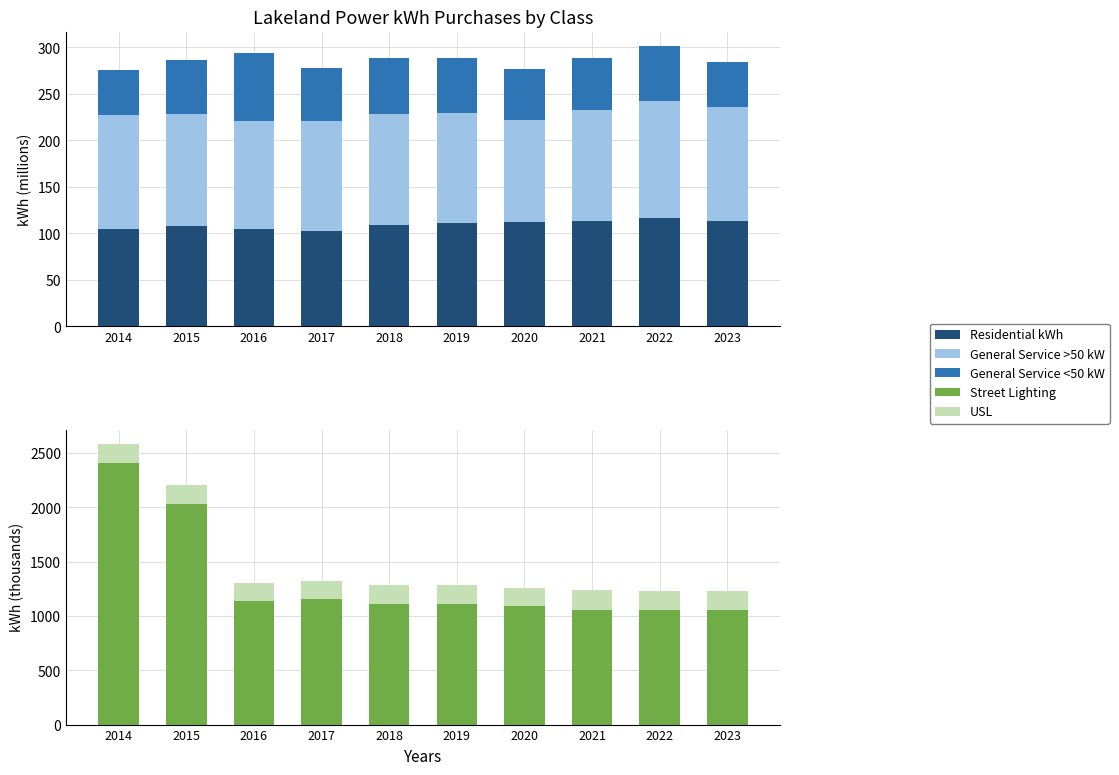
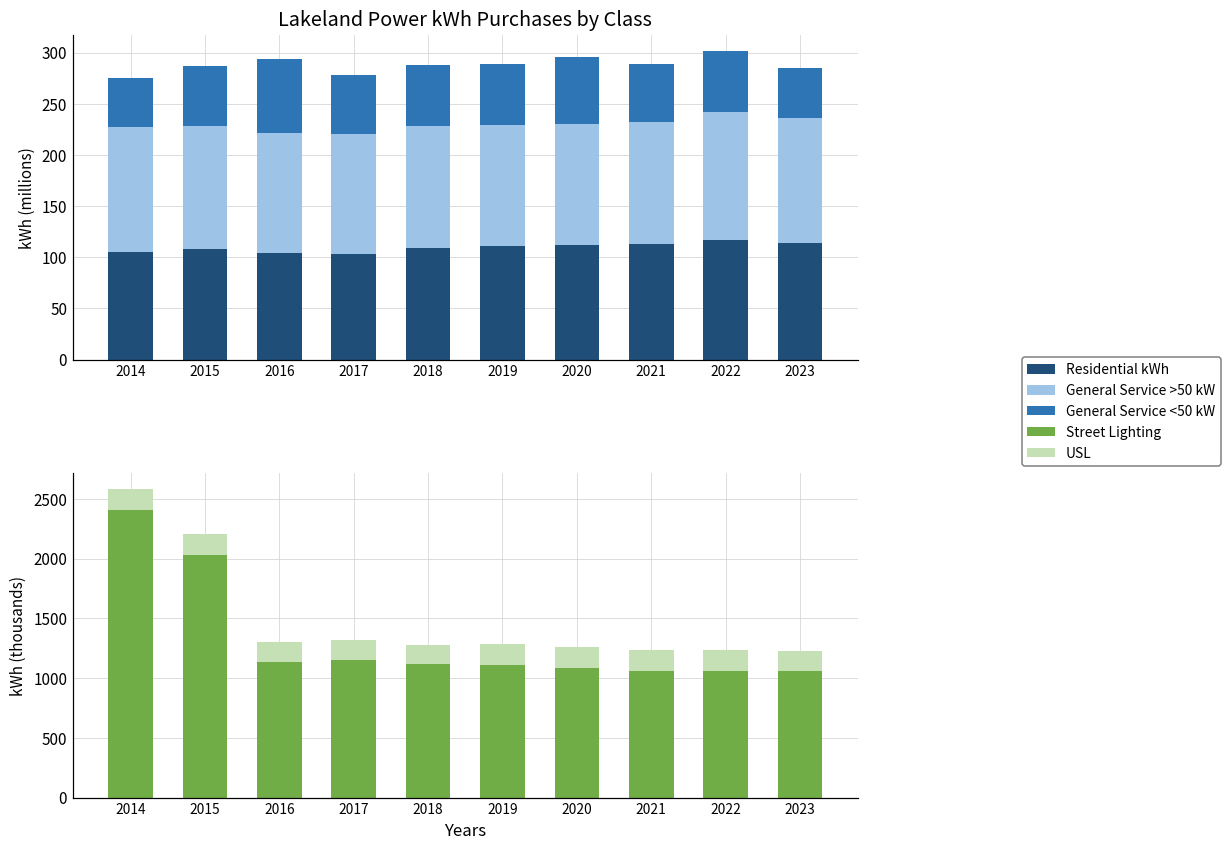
Lakeland Power kWh Purchases by Class, General Service >50 kW, 2020: 110 -> 120
Lakeland Power kWh Purchases by Class, General Service <50 kW, 2020: 50 -> 70
